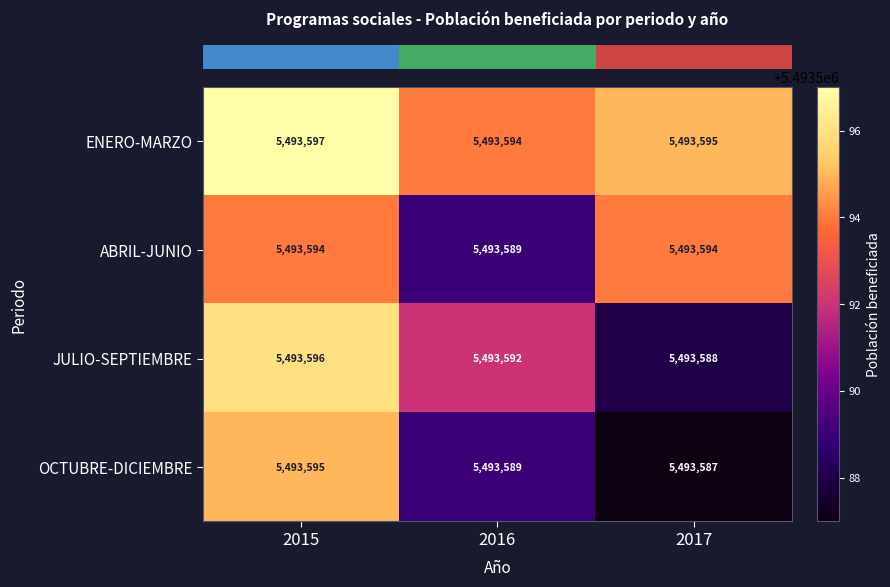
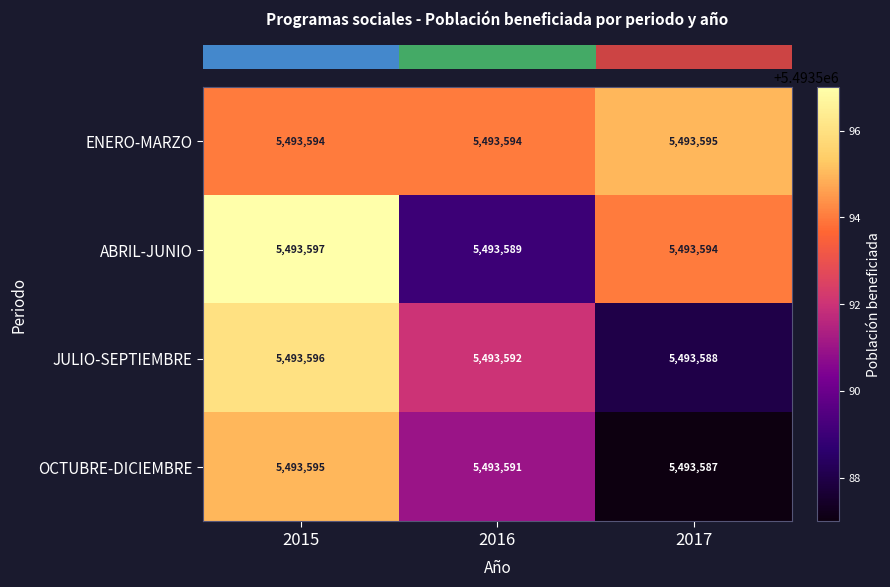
ENERO-MARZO, 2015: 5,493,597 -> 5,493,594
ABRIL-JUNIO, 2015: 5,493,594 -> 5,493,597
OCTUBRE-DICIEMBRE, 2016: 5,493,589 -> 5,493,591
